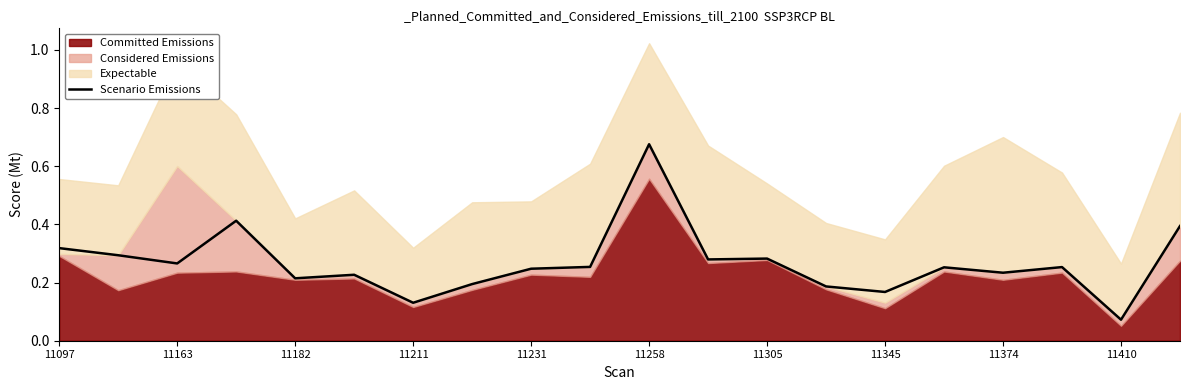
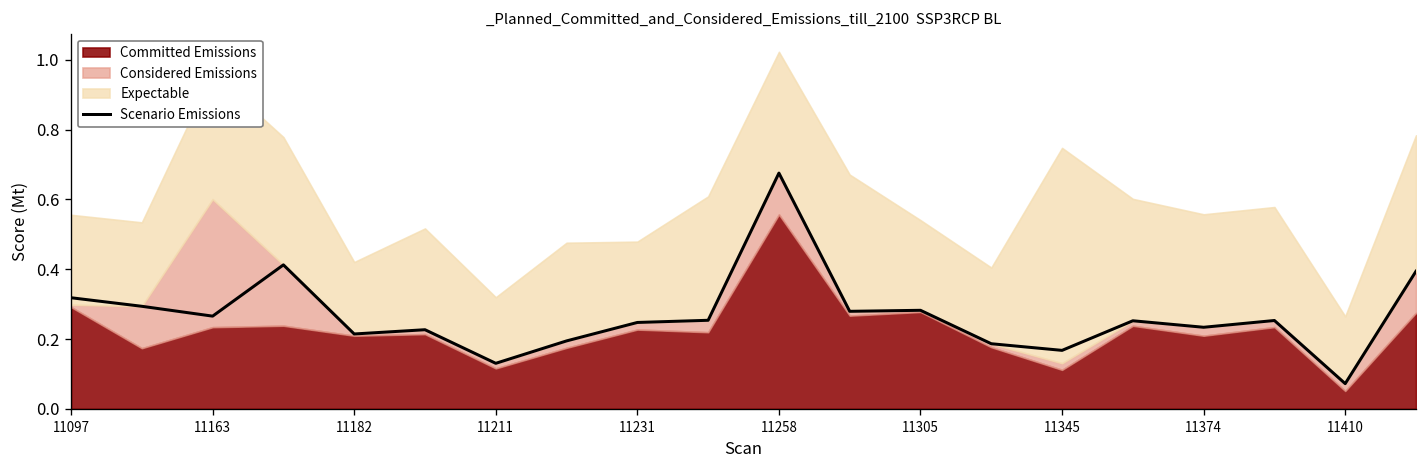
Expectable, 11345: 0.22 -> 0.62
Expectable, 11374: 0.47 -> 0.32
